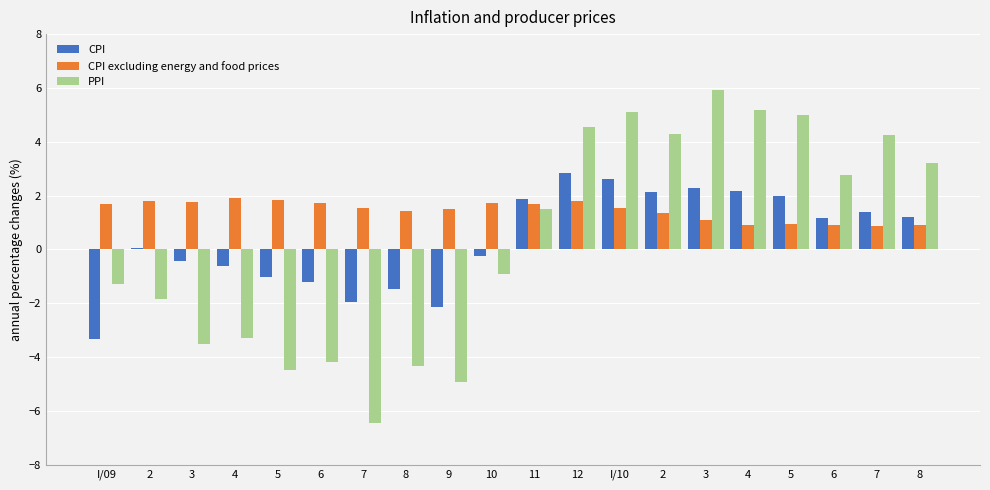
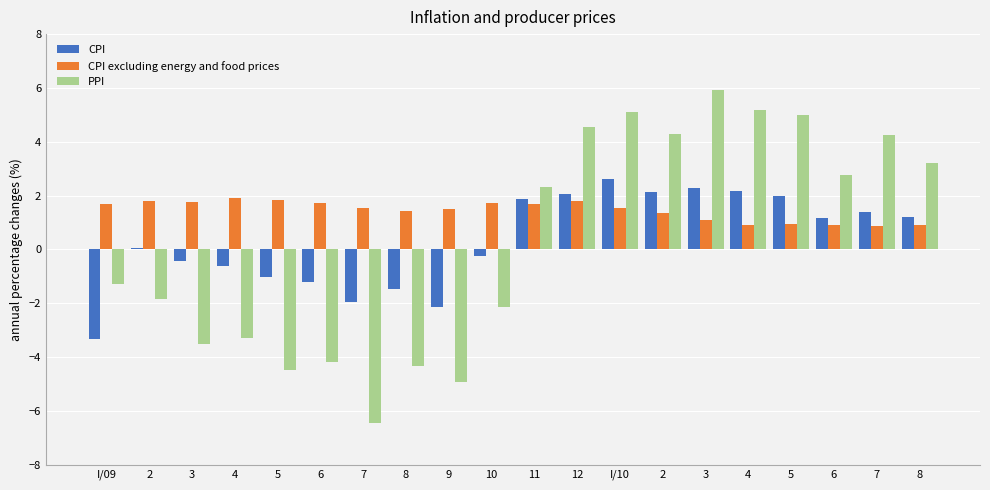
PPI, 10: -0.9 -> -2.1
PPI, 11: 1.5 -> 2.3
CPI, 12: 2.8 -> 2.1
